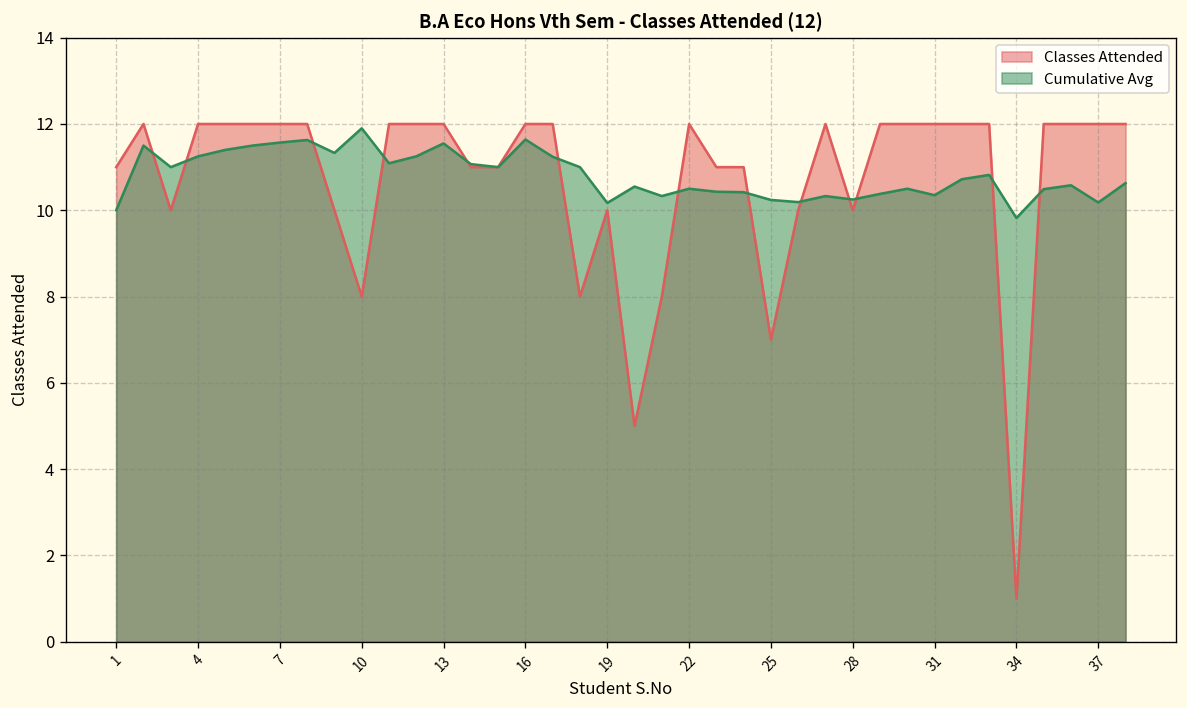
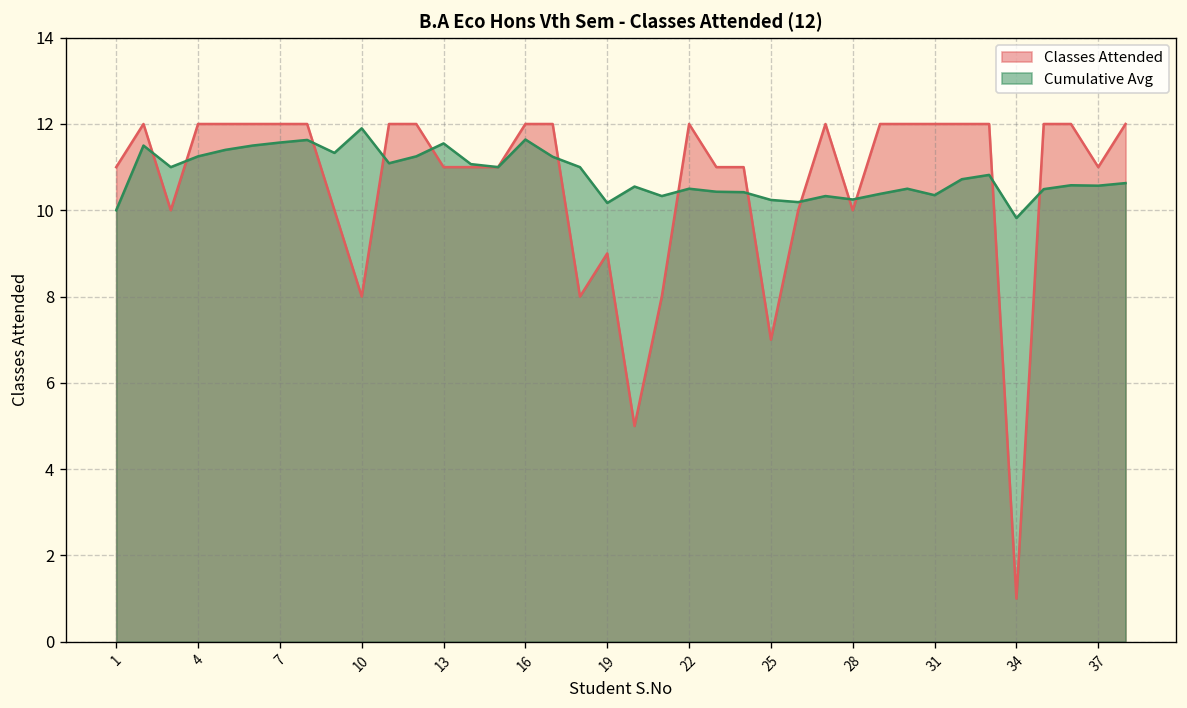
Classes Attended, 13: 12 -> 11
Classes Attended, 19: 10 -> 9
Classes Attended, 37: 12 -> 11
Cumulative Avg, 37: 10.2 -> 10.6
